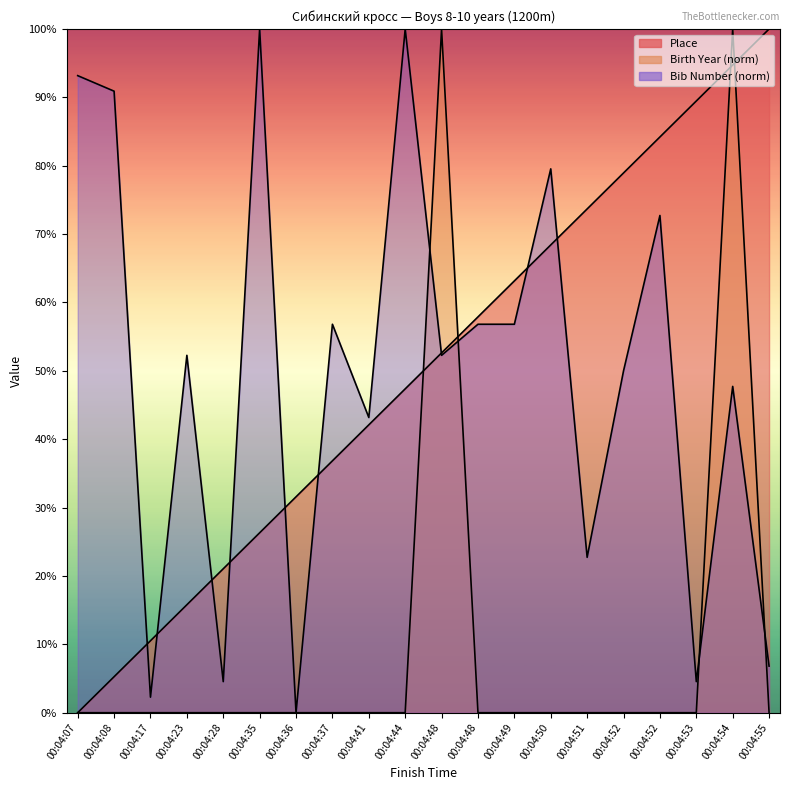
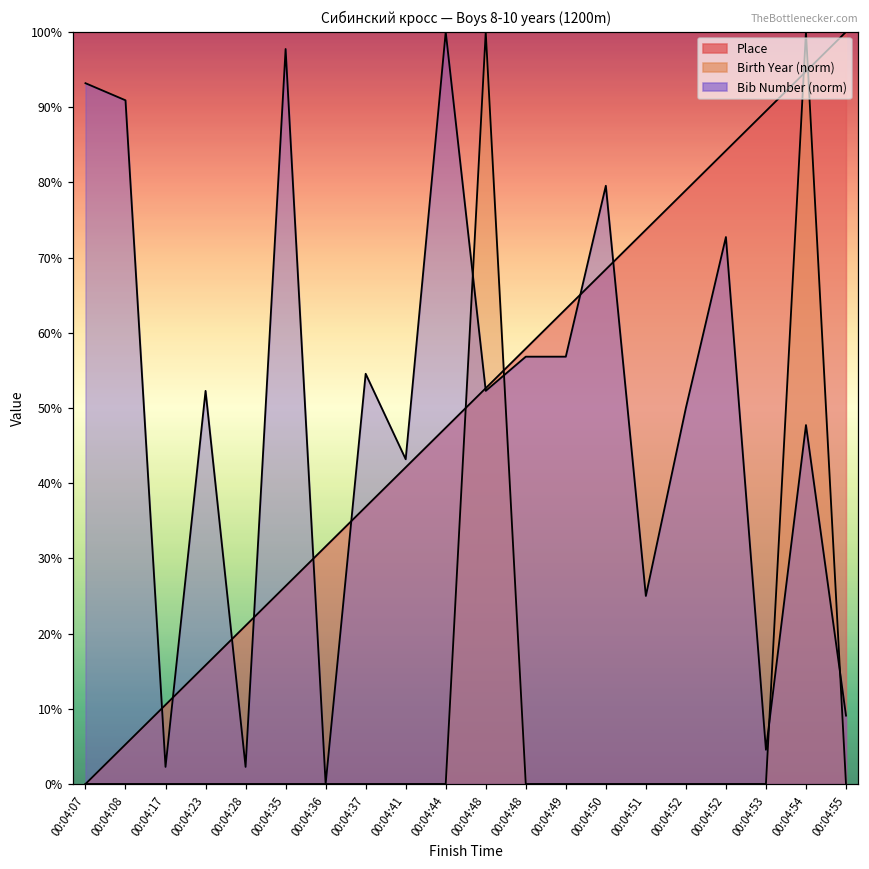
Bib Number (norm), 00:04:28: 5% -> 2%
Bib Number (norm), 00:04:35: 100% -> 98%
Bib Number (norm), 00:04:37: 57% -> 55%
Bib Number (norm), 00:04:51: 23% -> 25%
Bib Number (norm), 00:04:55: 7% -> 9%
